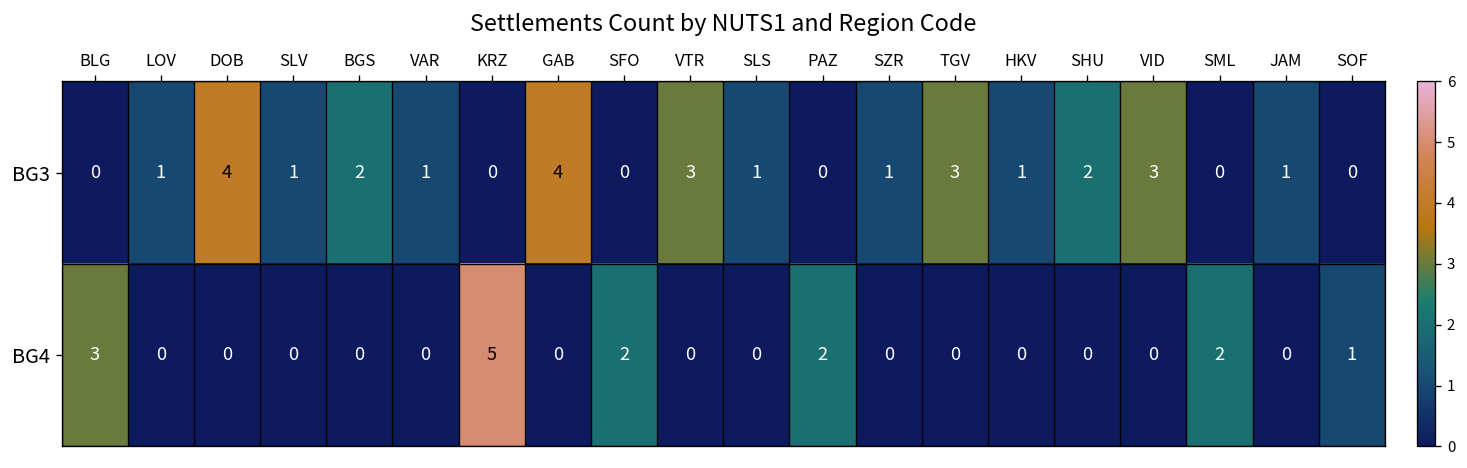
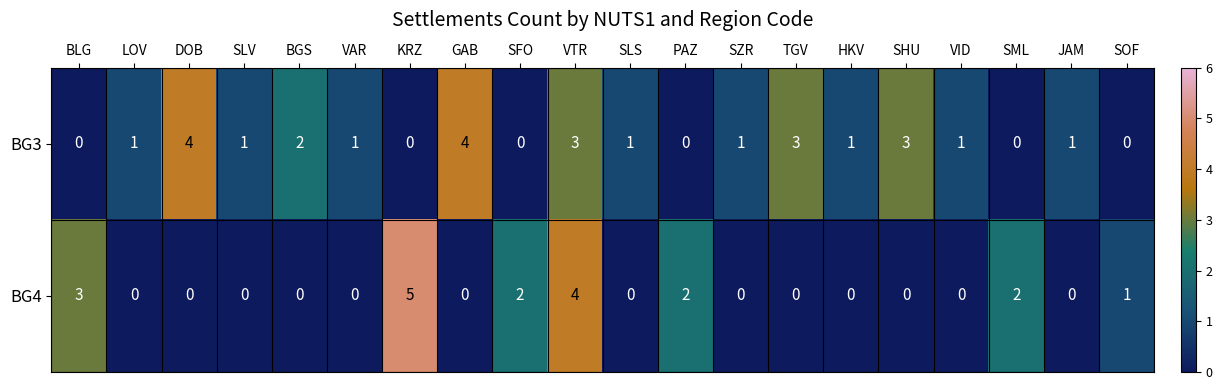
BG3, SHU: 2 -> 3
BG3, VID: 3 -> 1
BG4, VTR: 0 -> 4
